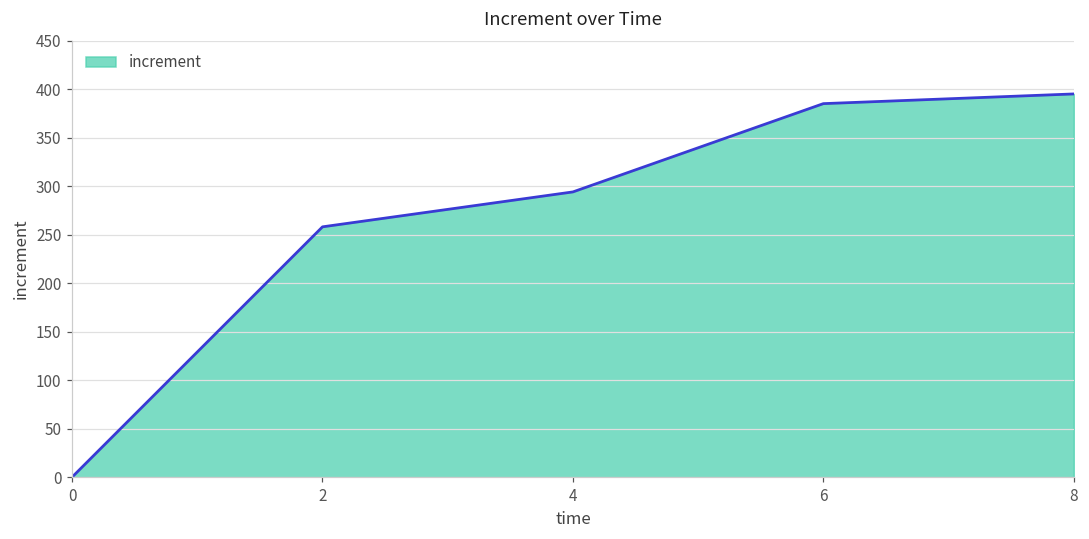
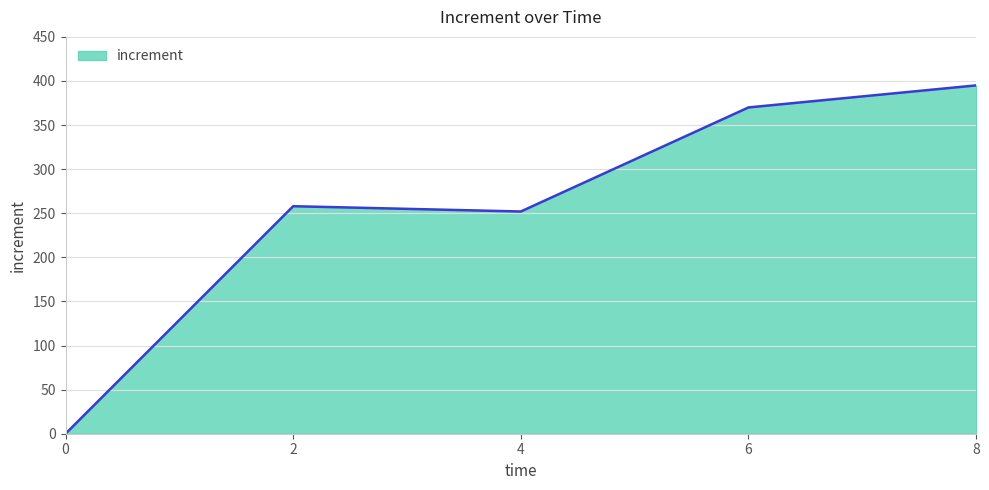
4: 290 -> 250
6: 390 -> 370
